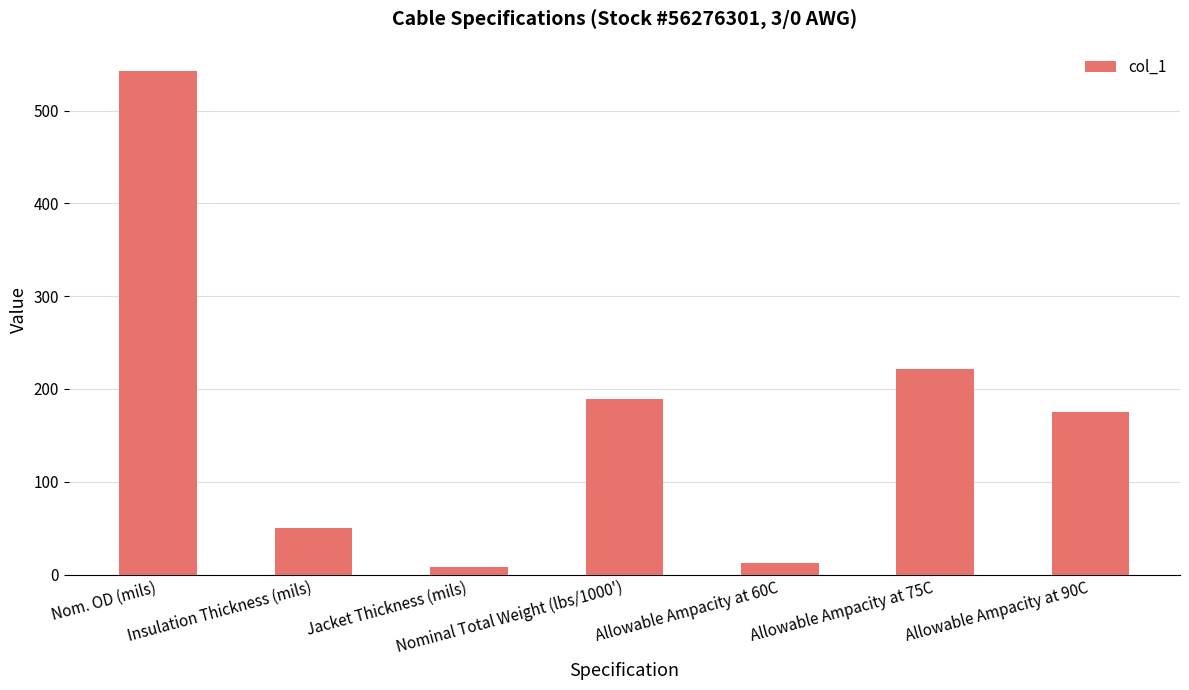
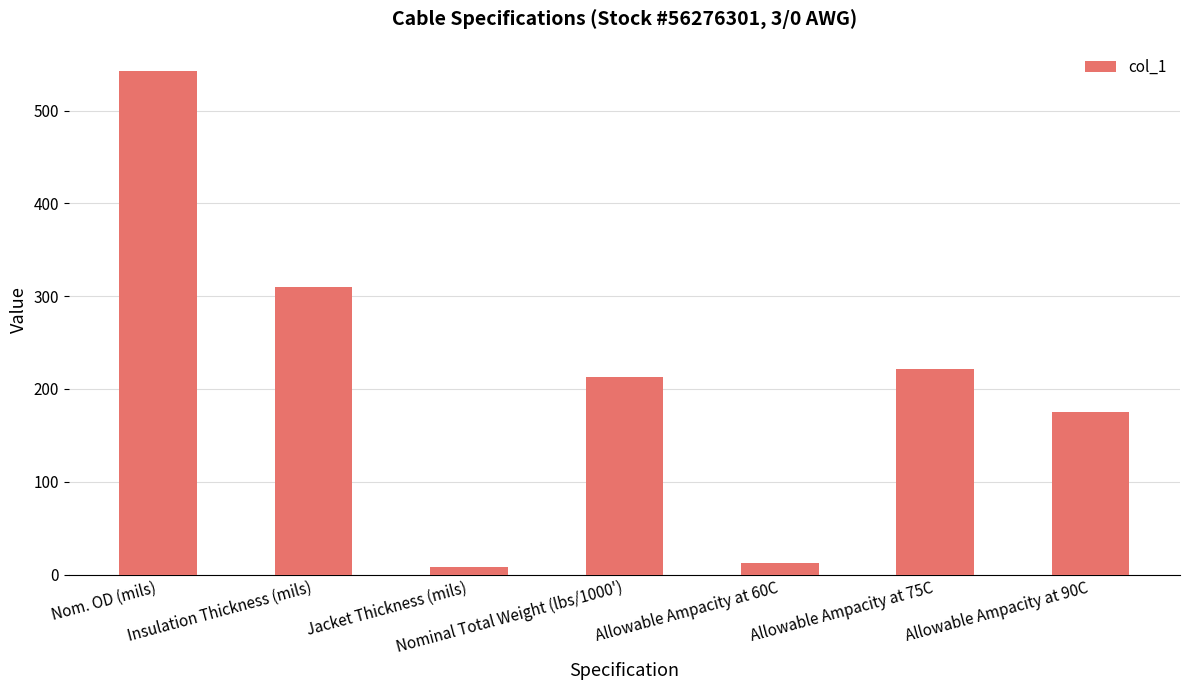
Insulation Thickness (mils): 50 -> 310
Nominal Total Weight (lbs/1000'): 190 -> 210
